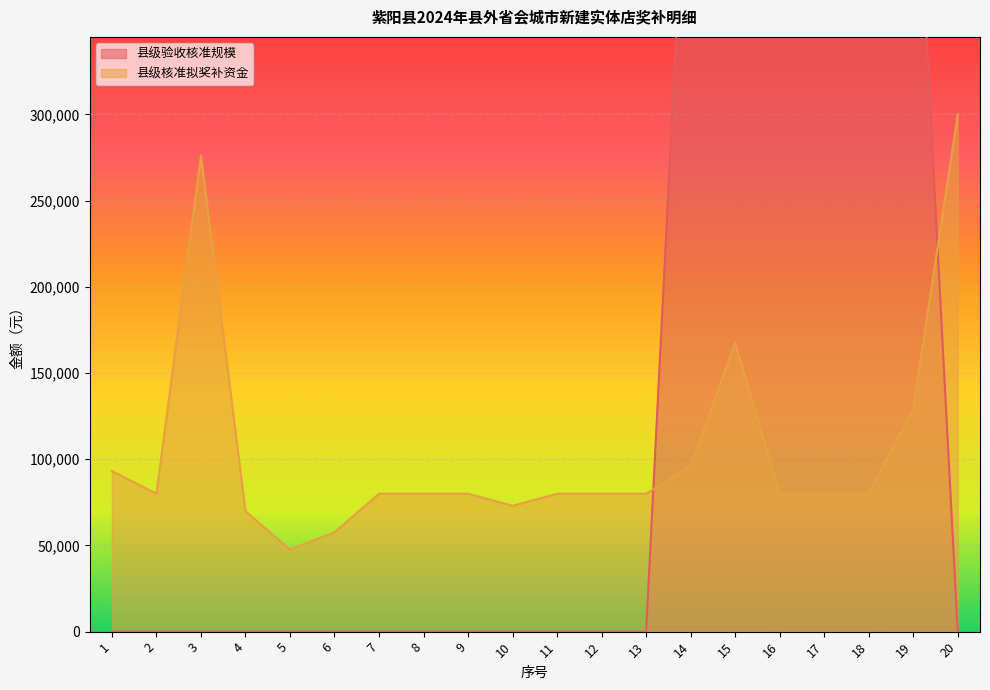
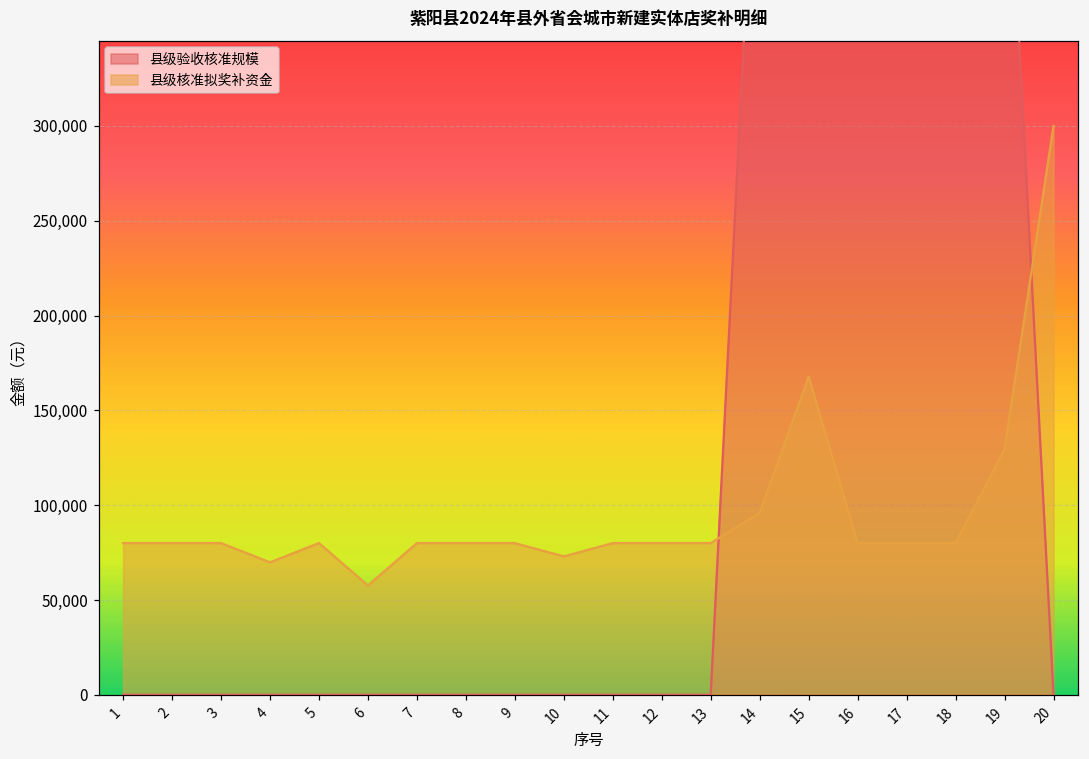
县级核准拟奖补资金, 1: 93,000 -> 80,000
县级核准拟奖补资金, 3: 276,000 -> 80,000
县级核准拟奖补资金, 5: 48,000 -> 80,000
